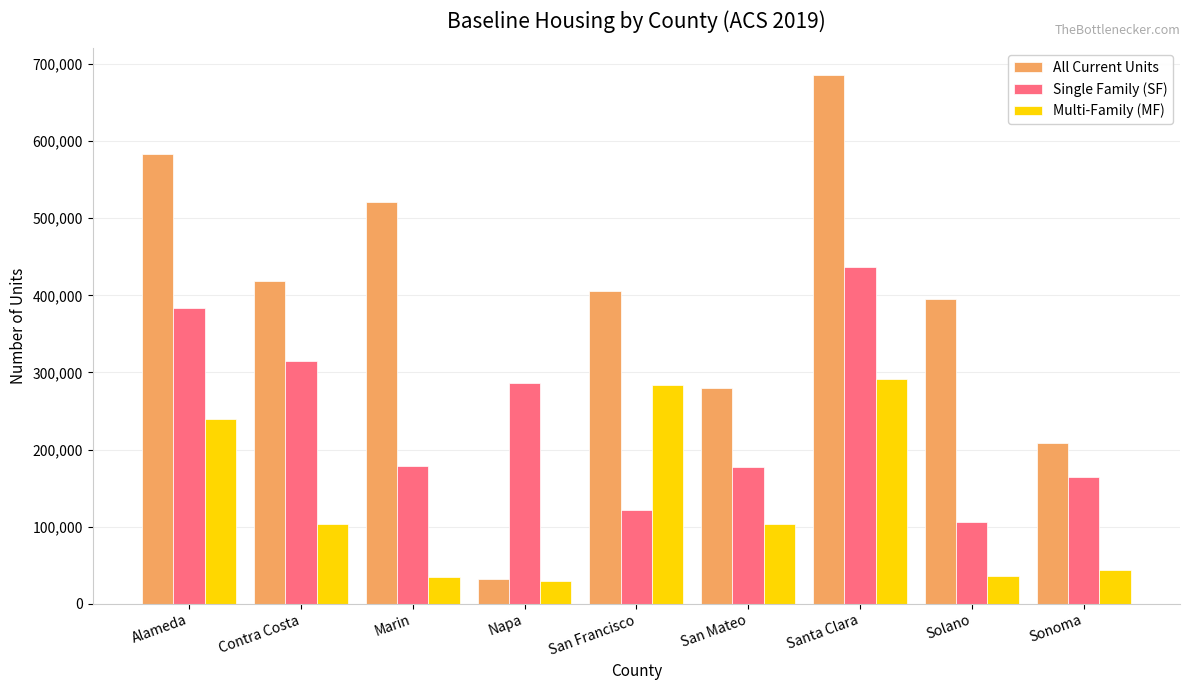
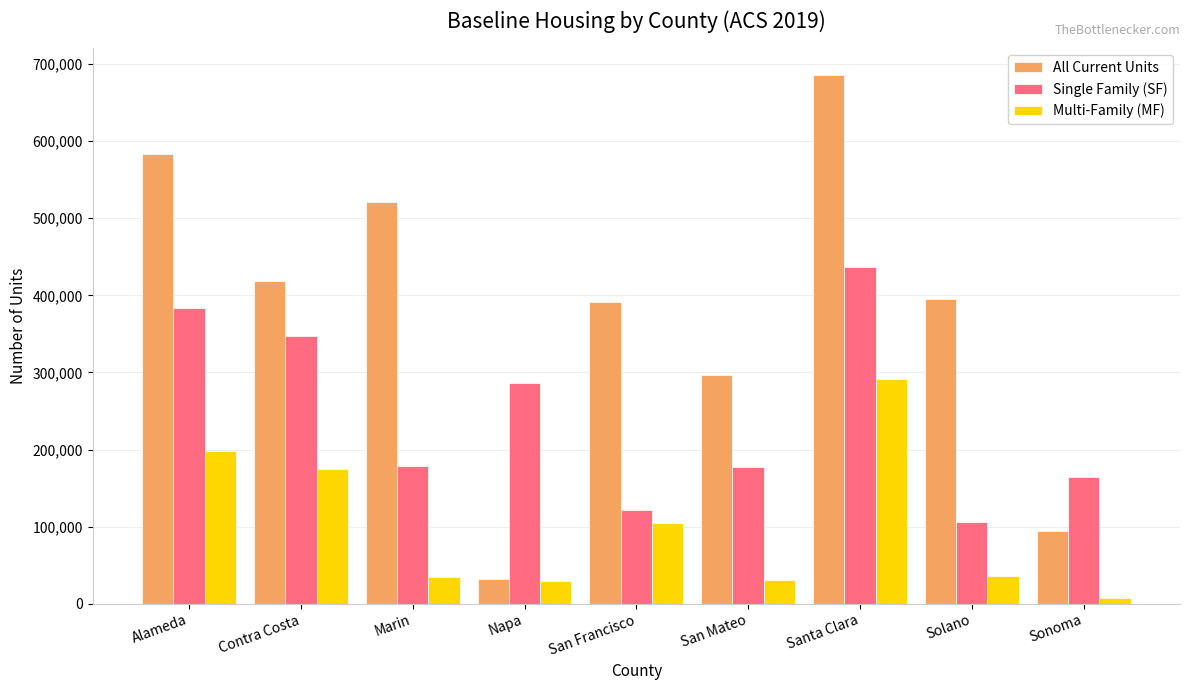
Multi-Family (MF), Alameda: 240,000 -> 200,000
Single Family (SF), Contra Costa: 320,000 -> 350,000
Multi-Family (MF), Contra Costa: 100,000 -> 170,000
All Current Units, San Francisco: 410,000 -> 390,000
Multi-Family (MF), San Francisco: 280,000 -> 100,000
All Current Units, San Mateo: 280,000 -> 300,000
Multi-Family (MF), San Mateo: 100,000 -> 30,000
All Current Units, Sonoma: 210,000 -> 90,000
Multi-Family (MF), Sonoma: 40,000 -> 10,000
